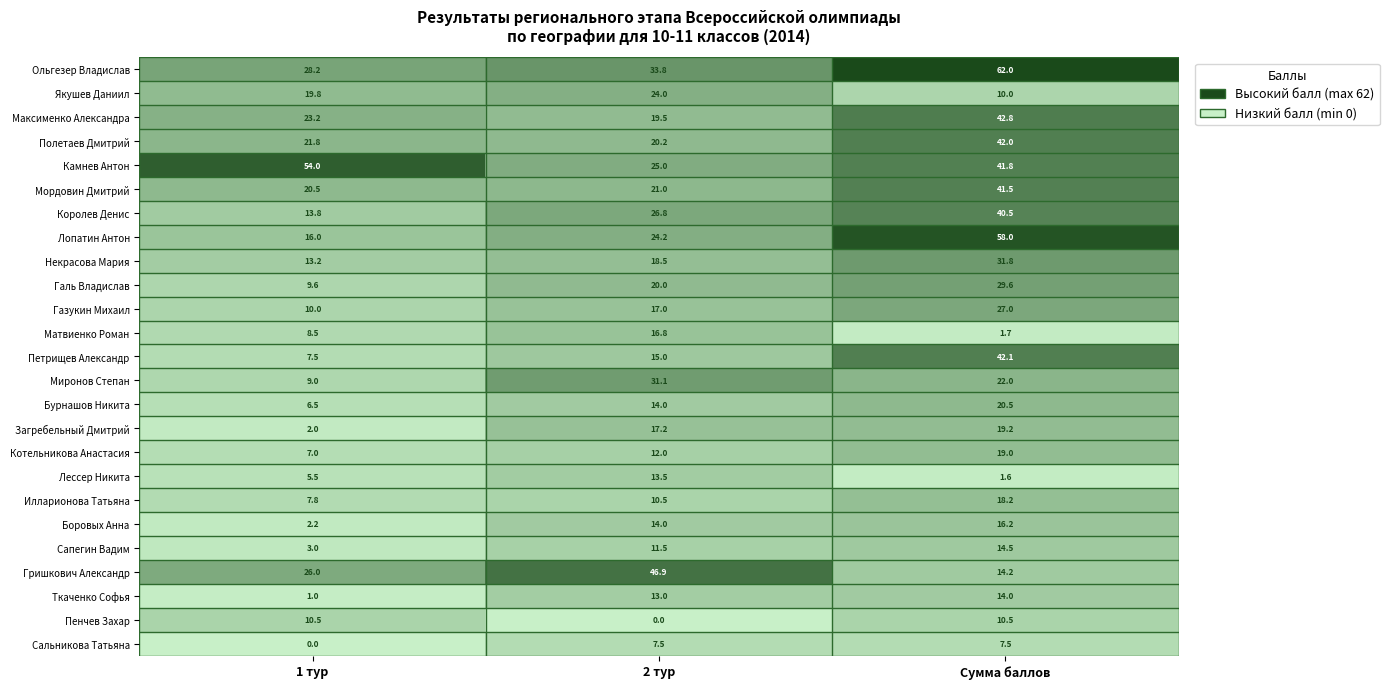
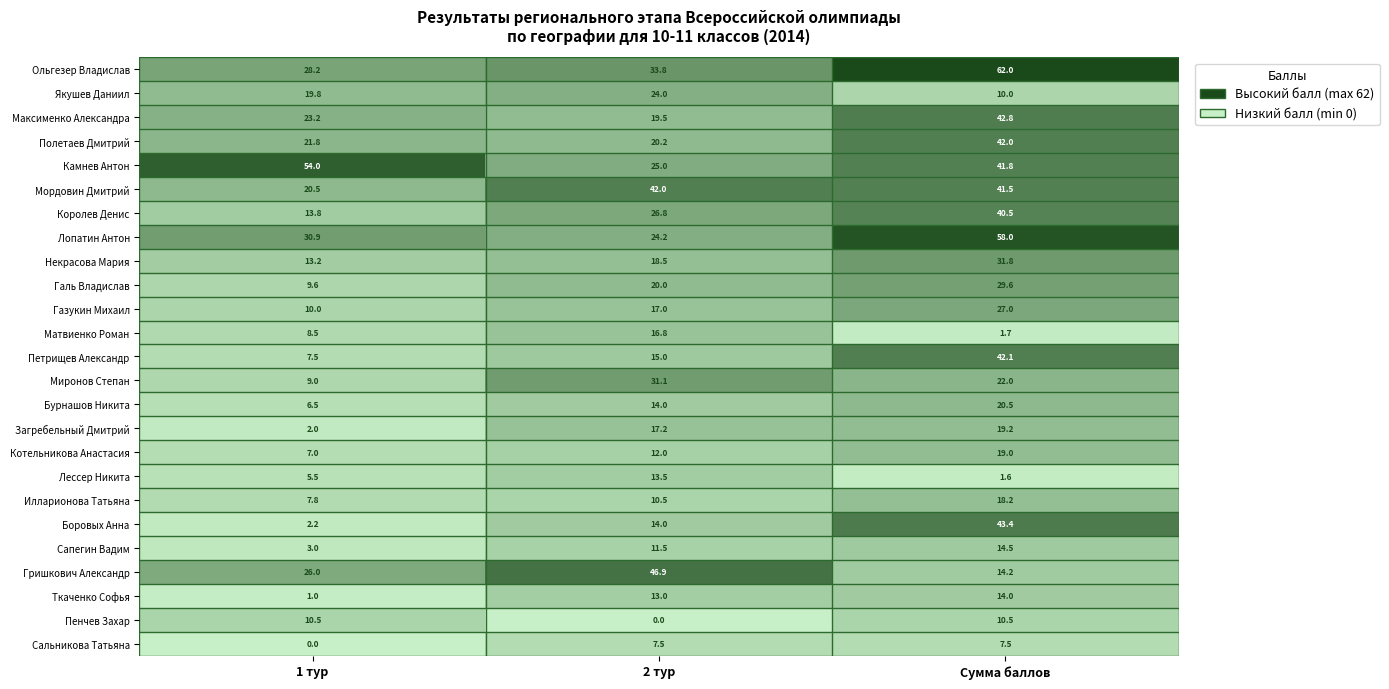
Мордовин Дмитрий, 2 тур: 21.0 -> 42.0
Лопатин Антон, 1 тур: 16.0 -> 30.9
Боровых Анна, Сумма баллов: 16.2 -> 43.4
